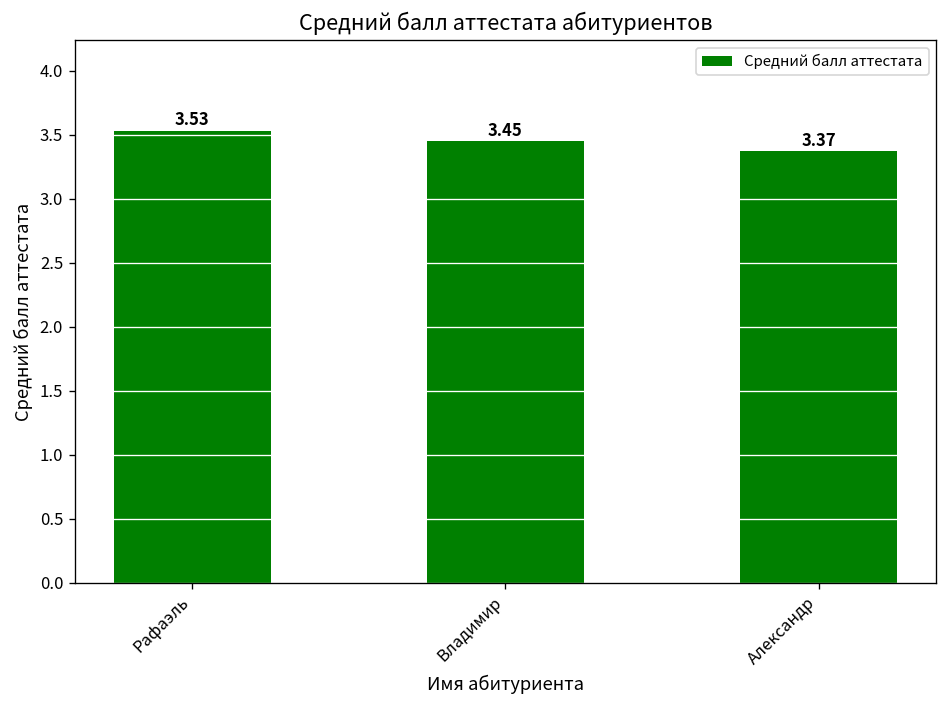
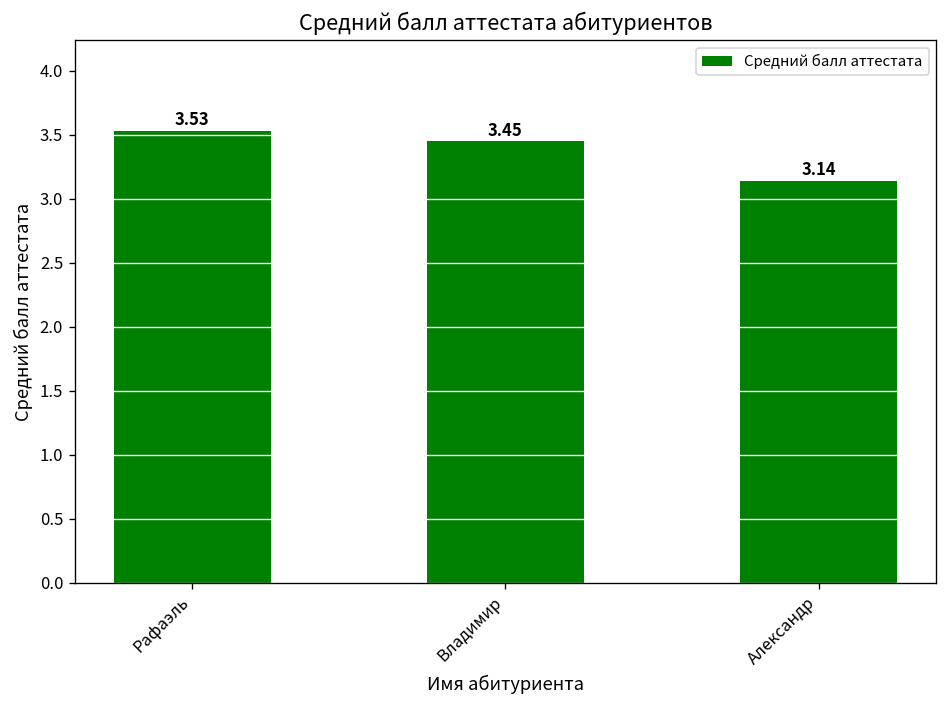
Александр: 3.37 -> 3.14
